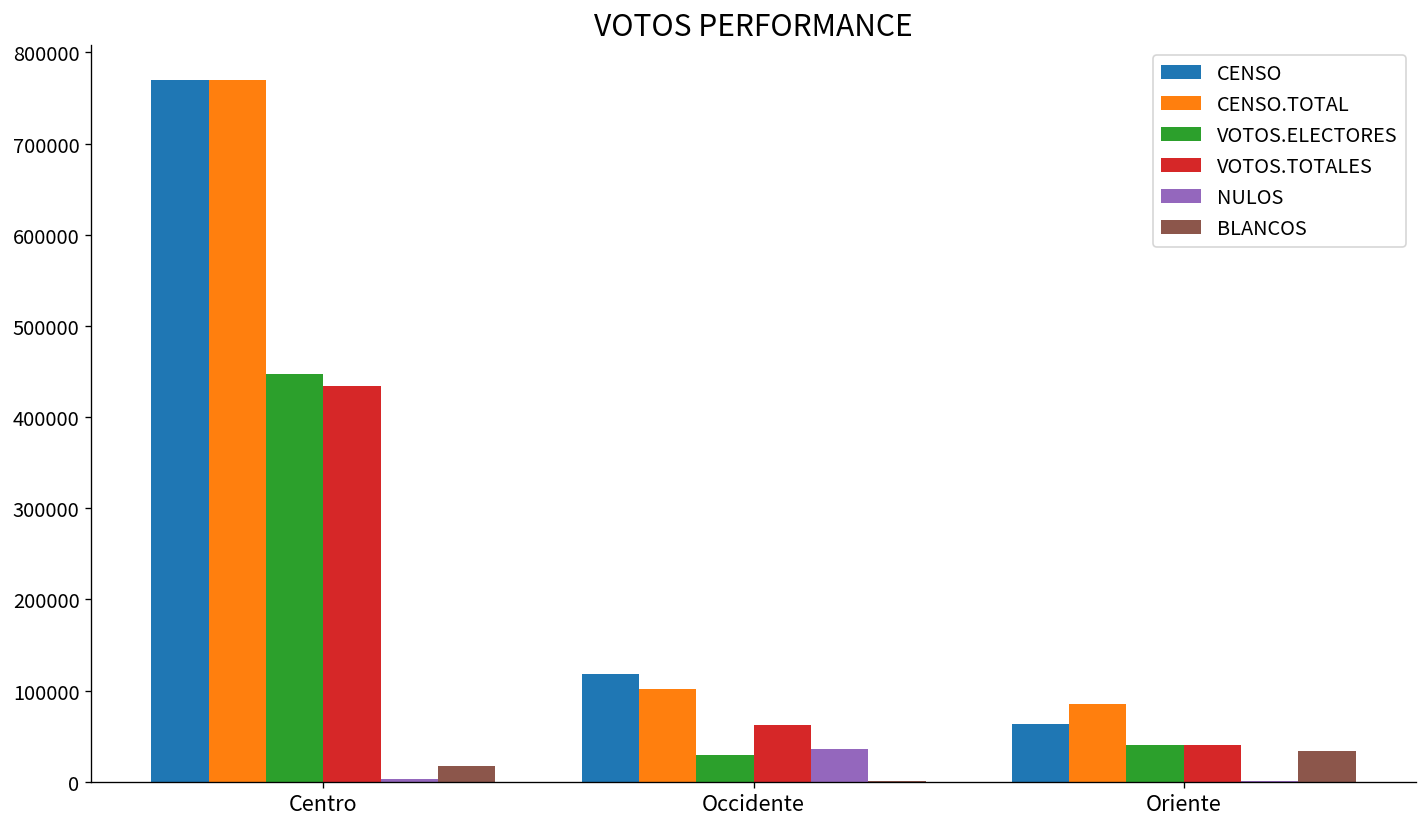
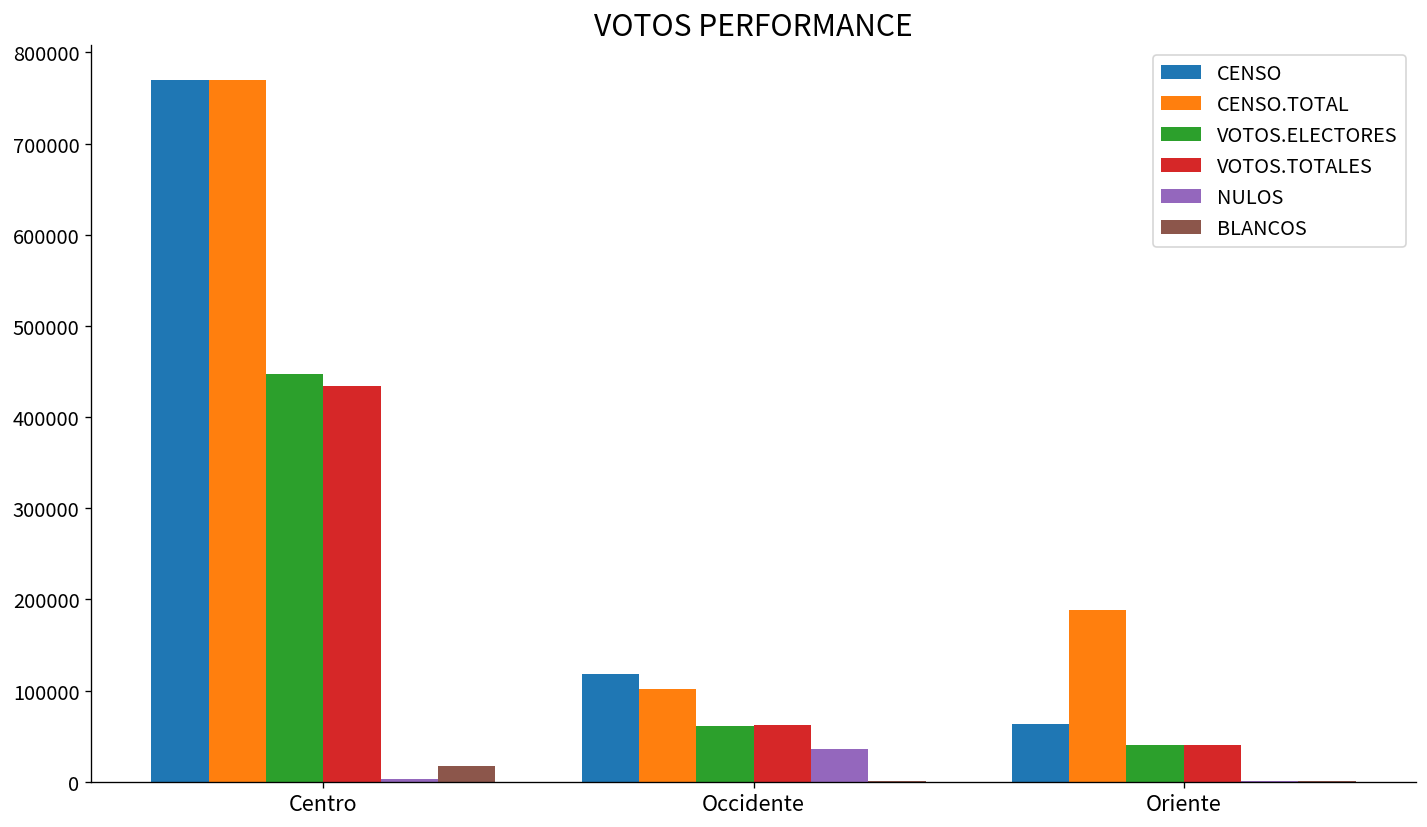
VOTOS.ELECTORES, Occidente: 30000 -> 60000
CENSO.TOTAL, Oriente: 90000 -> 190000
BLANCOS, Oriente: 30000 -> 0
